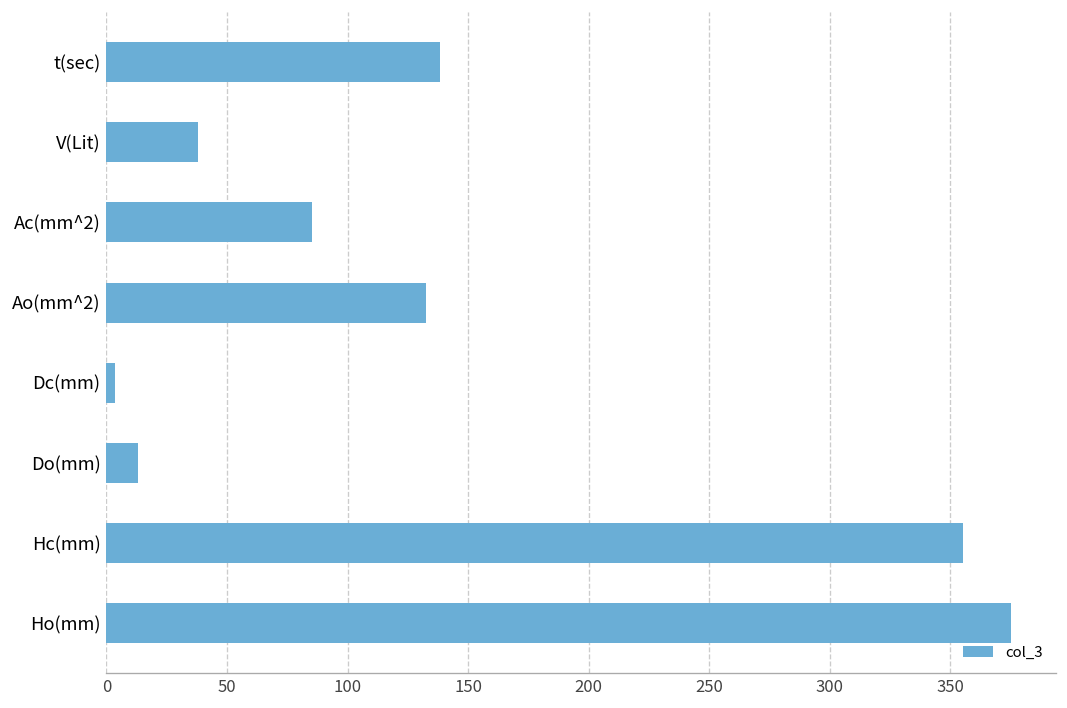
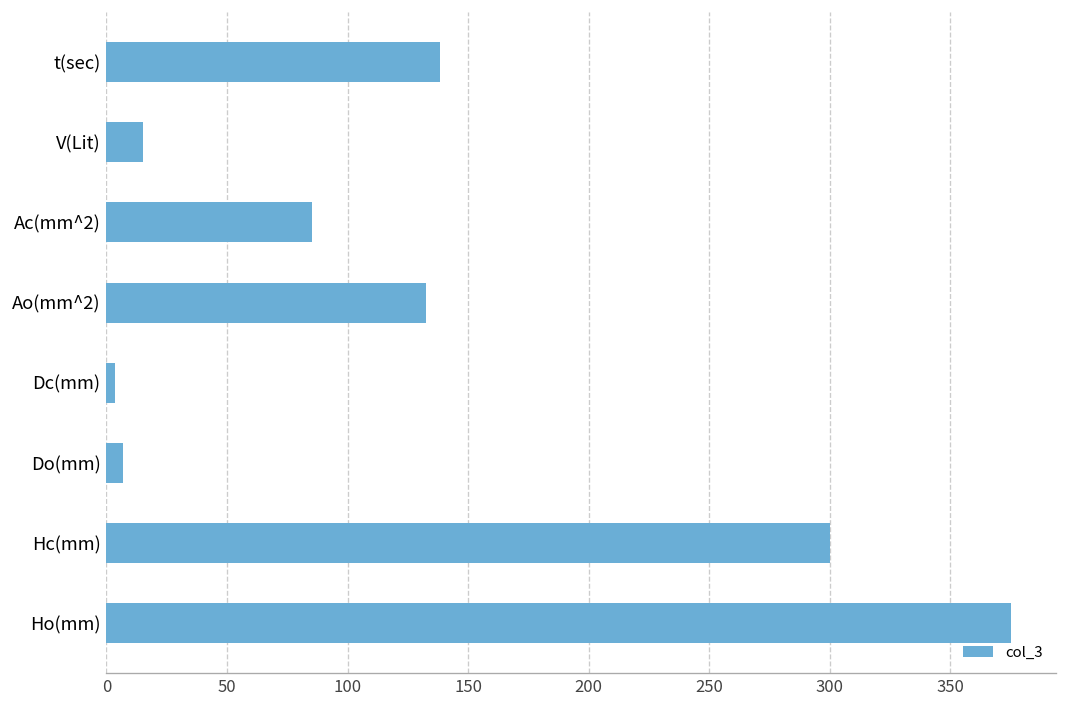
V(Lit): 38 -> 15
Do(mm): 13 -> 7
Hc(mm): 355 -> 300
